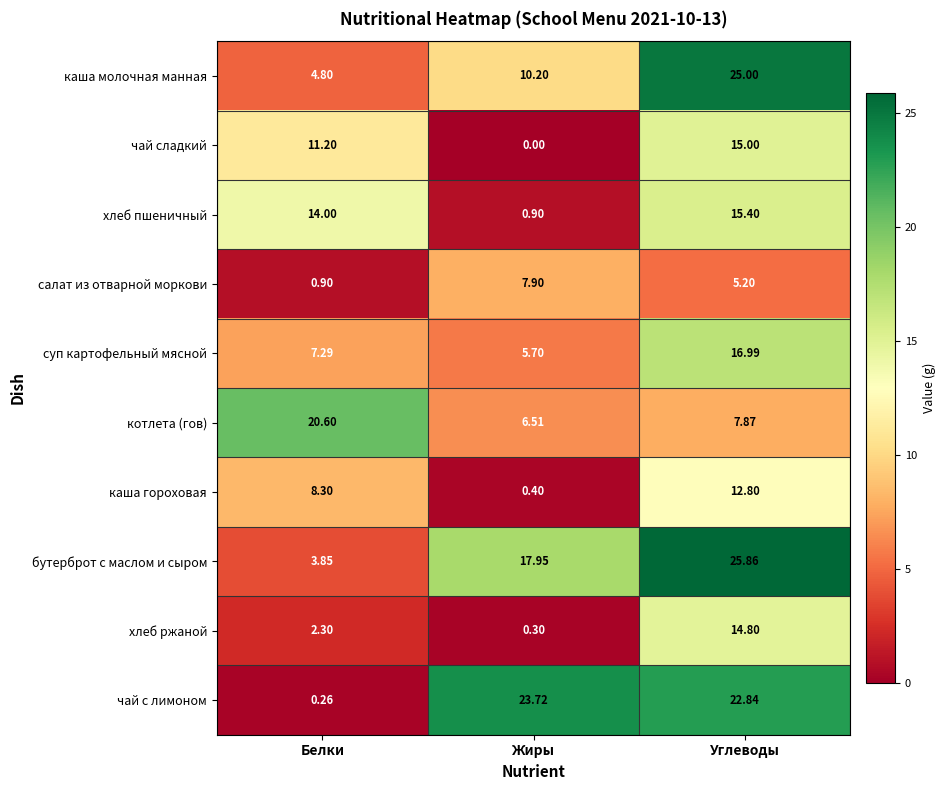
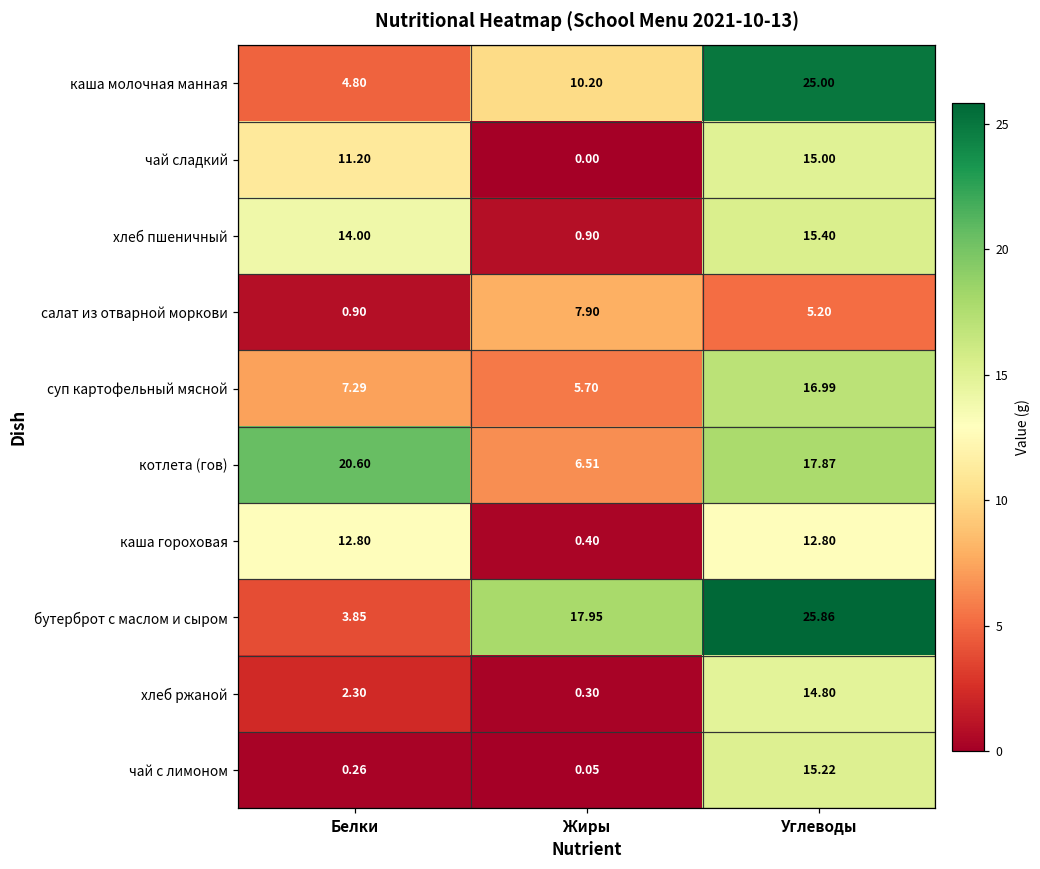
котлета (гов), Углеводы: 7.87 -> 17.87
каша гороховая, Белки: 8.30 -> 12.80
чай с лимоном, Жиры: 23.72 -> 0.05
чай с лимоном, Углеводы: 22.84 -> 15.22
